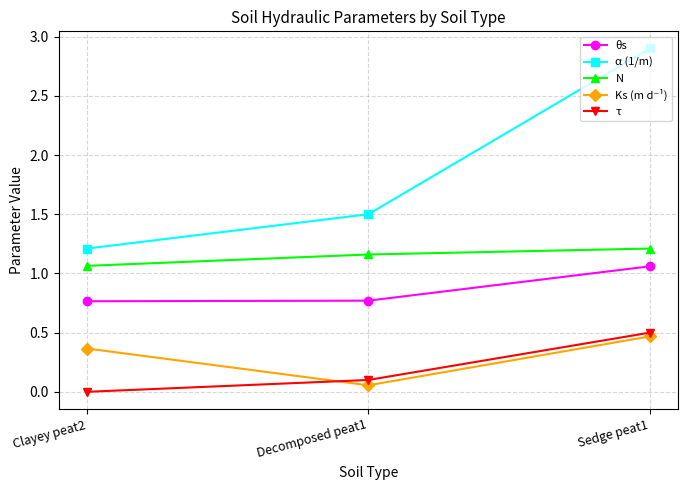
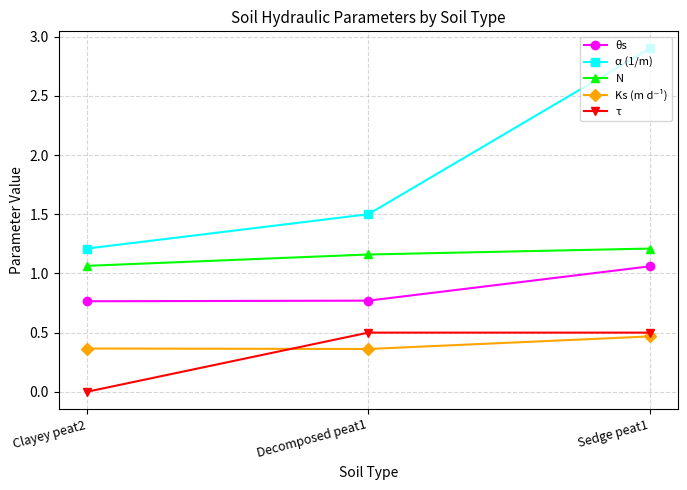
Ks (m d⁻¹), Decomposed peat1: 0.06 -> 0.36
τ, Decomposed peat1: 0.1 -> 0.5
